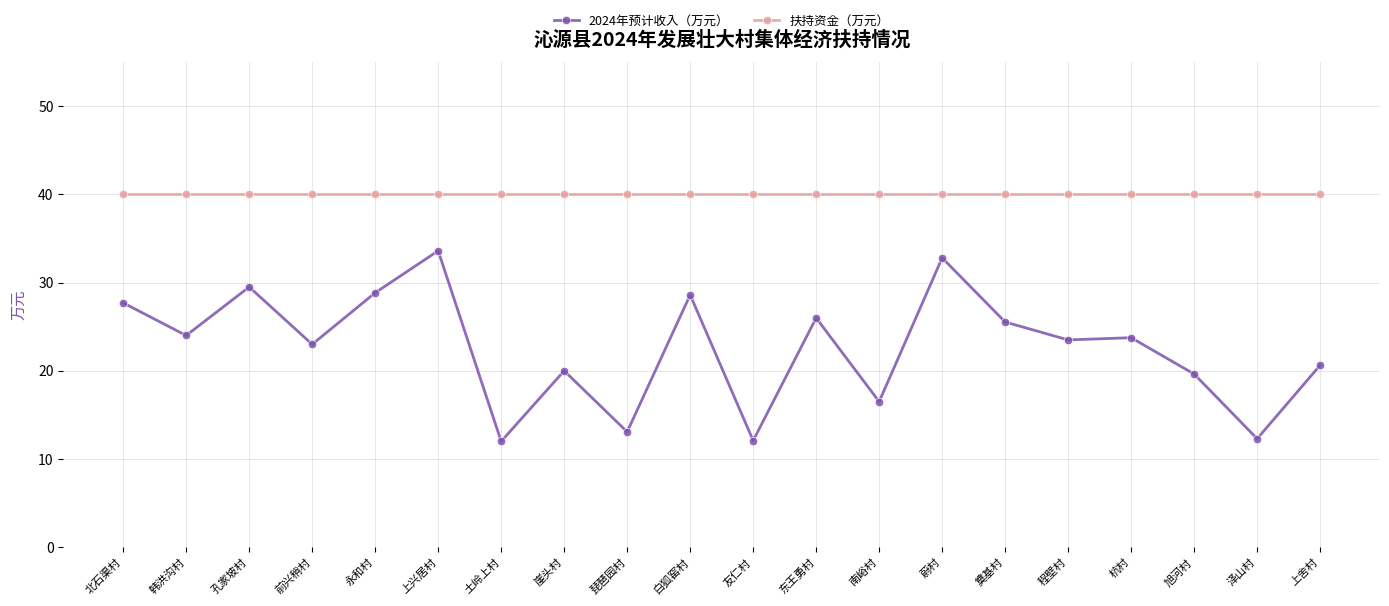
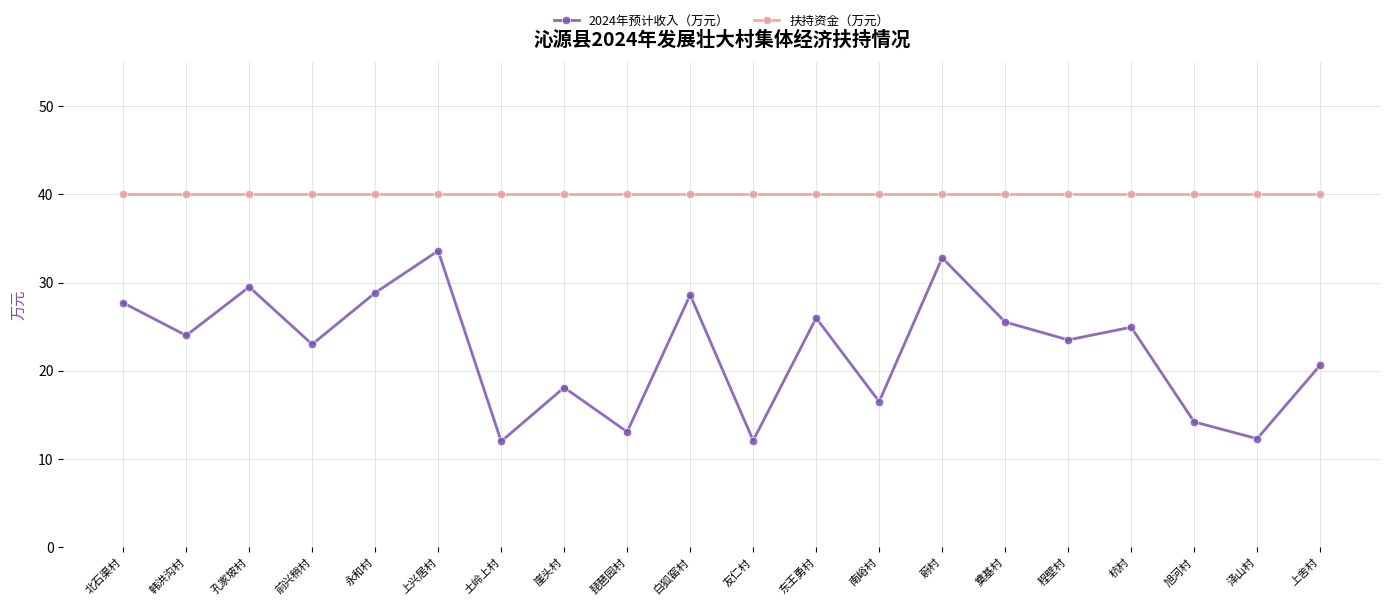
2024年预计收入（万元）, 崖头村: 20 -> 18
2024年预计收入（万元）, 杭村: 24 -> 25
2024年预计收入（万元）, 旭河村: 20 -> 14
